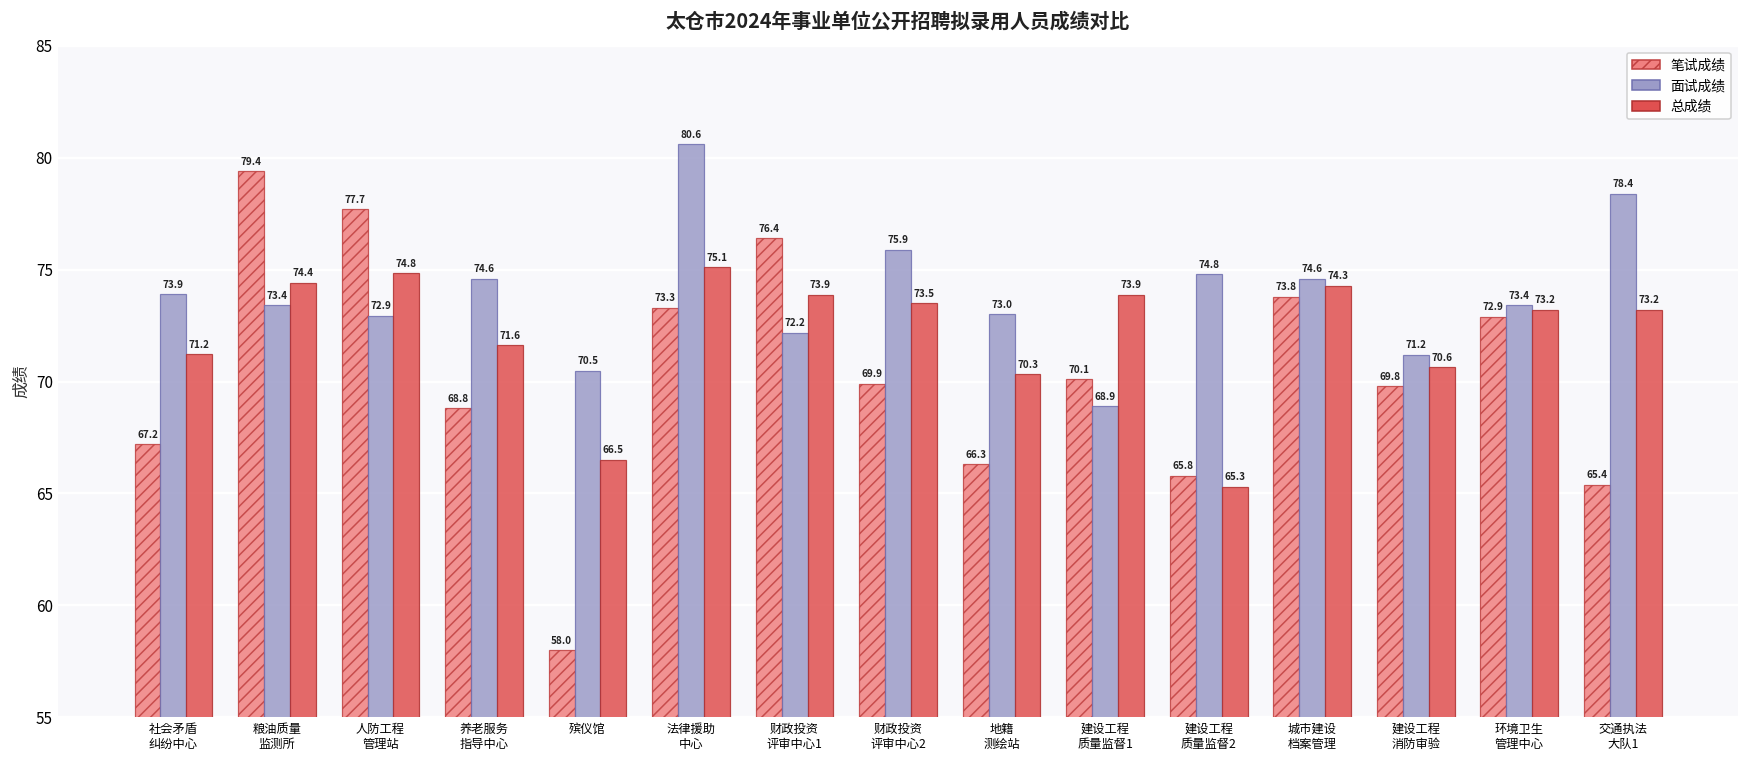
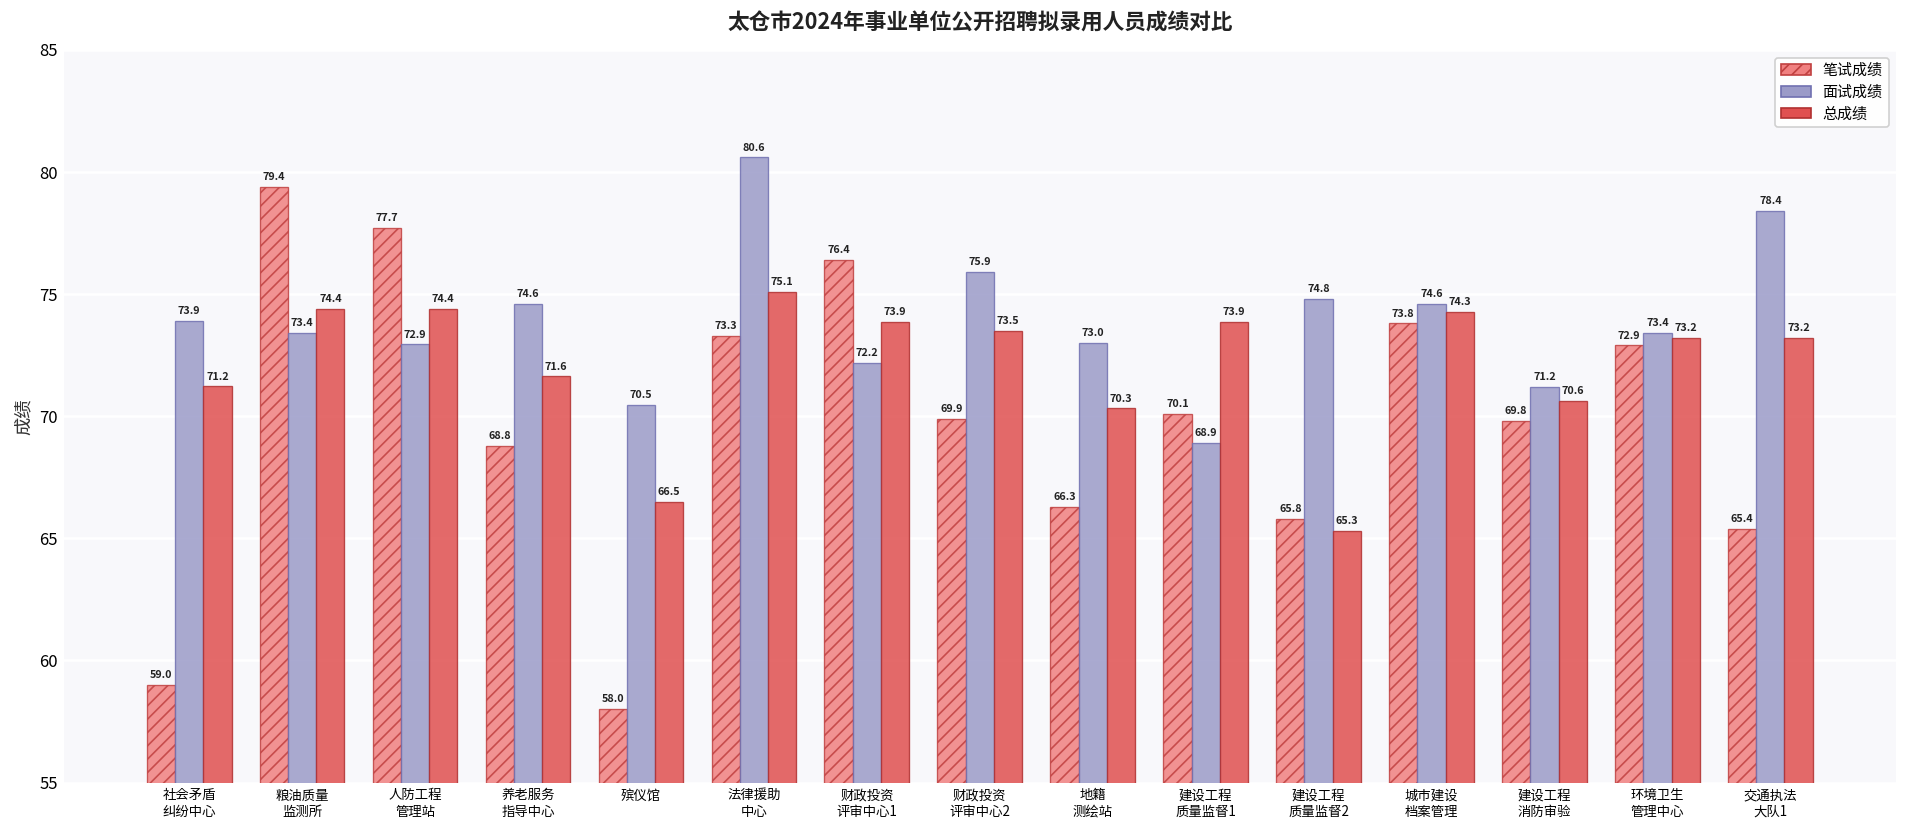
笔试成绩, 社会矛盾 纠纷中心: 67.2 -> 59.0
总成绩, 人防工程 管理站: 74.8 -> 74.4
